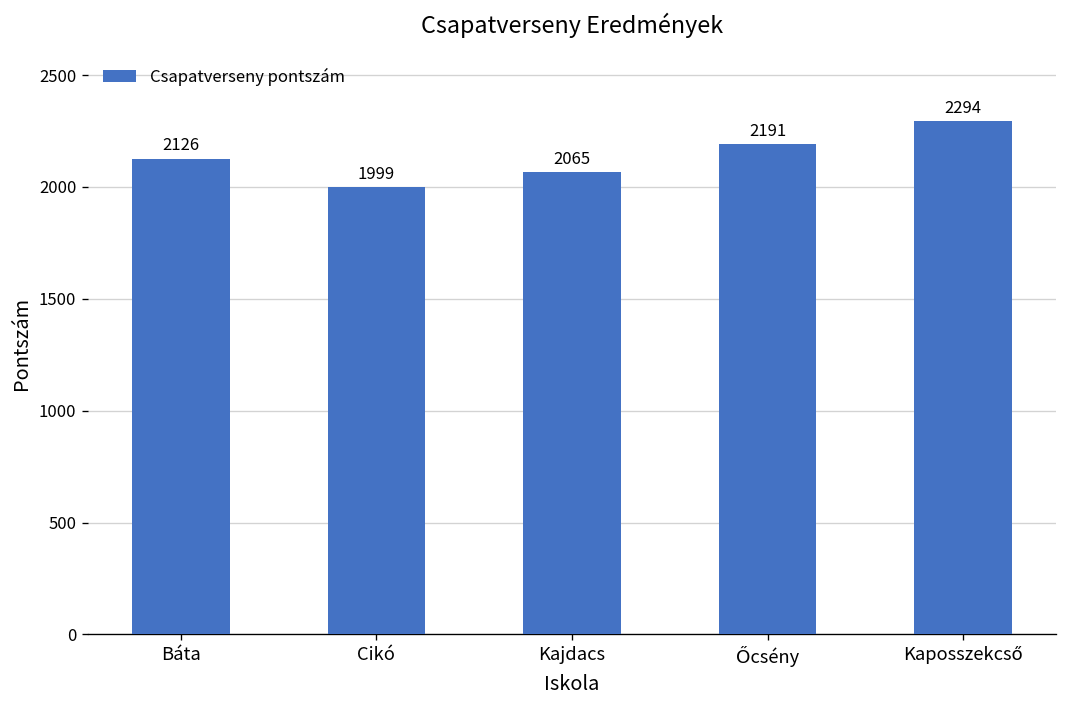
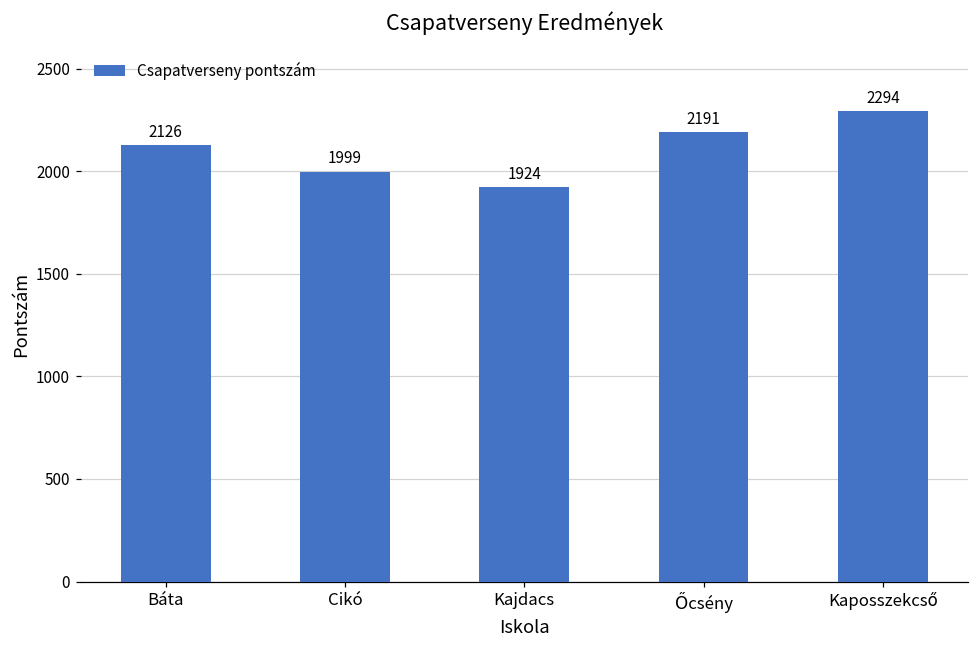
Kajdacs: 2065 -> 1924
